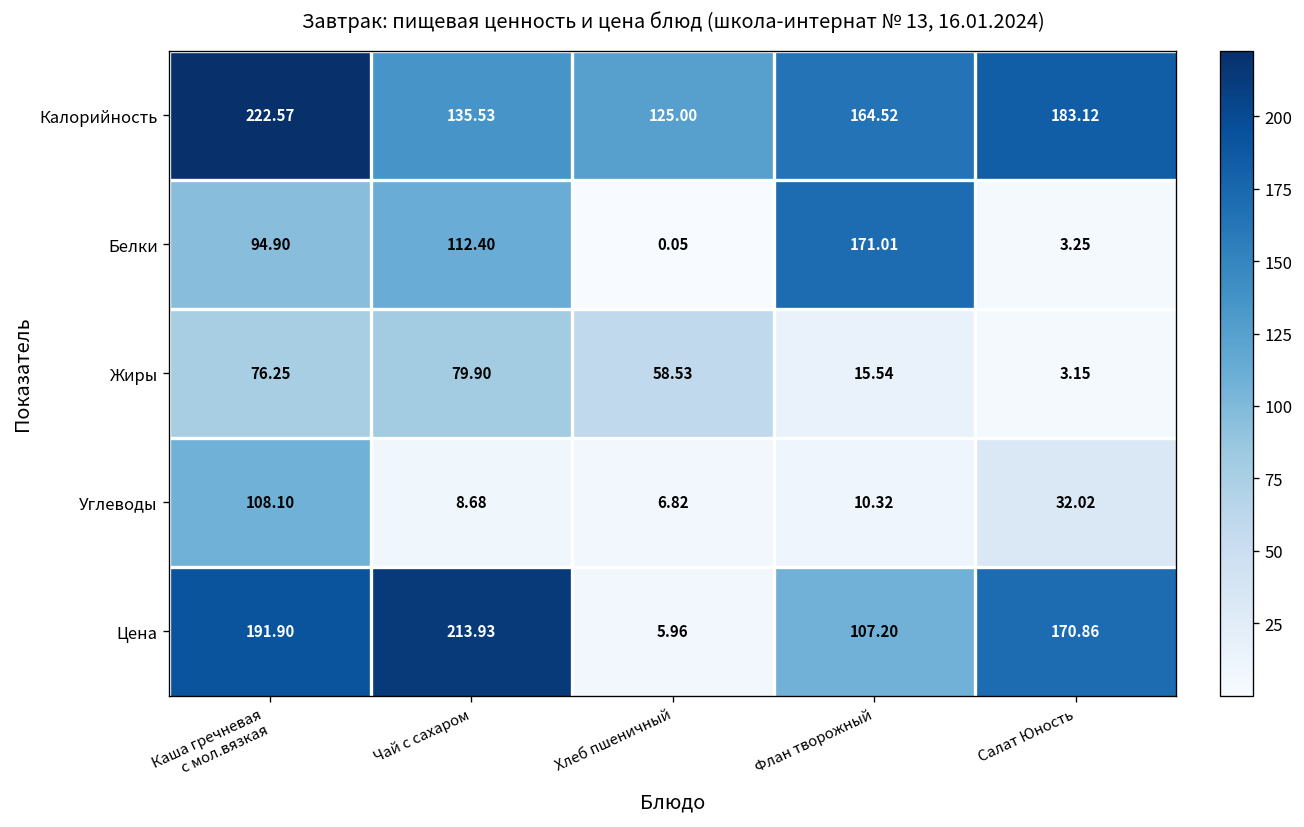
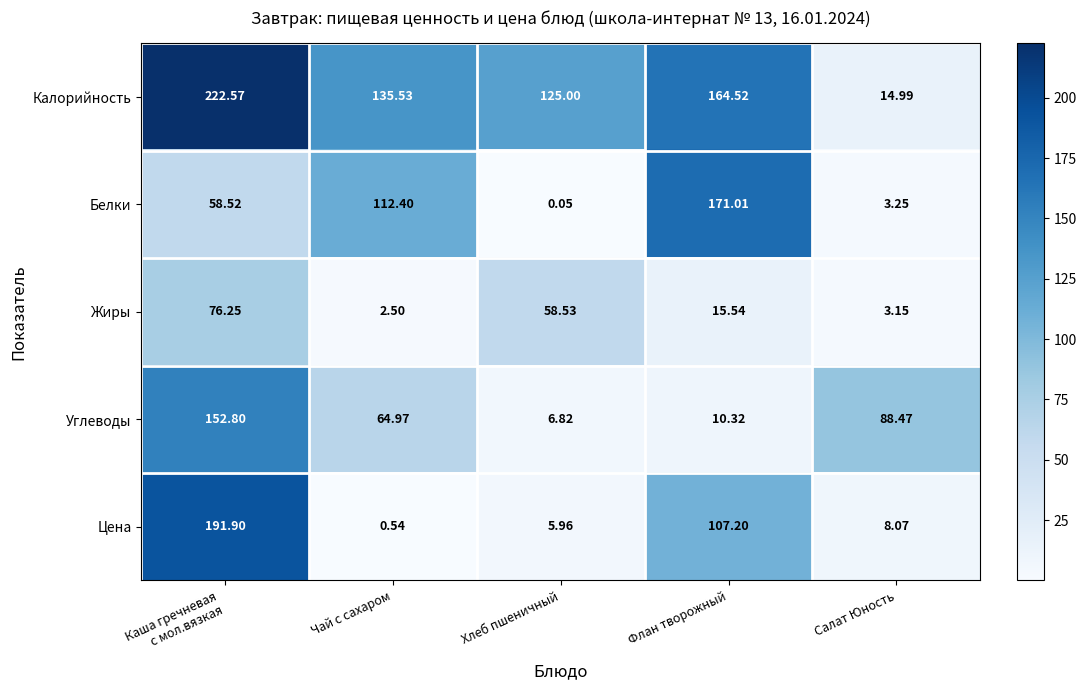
Калорийность, Салат Юность: 183.12 -> 14.99
Белки, Каша гречневая с мол.вязкая: 94.90 -> 58.52
Жиры, Чай с сахаром: 79.90 -> 2.50
Углеводы, Каша гречневая с мол.вязкая: 108.10 -> 152.80
Углеводы, Чай с сахаром: 8.68 -> 64.97
Углеводы, Салат Юность: 32.02 -> 88.47
Цена, Чай с сахаром: 213.93 -> 0.54
Цена, Салат Юность: 170.86 -> 8.07
